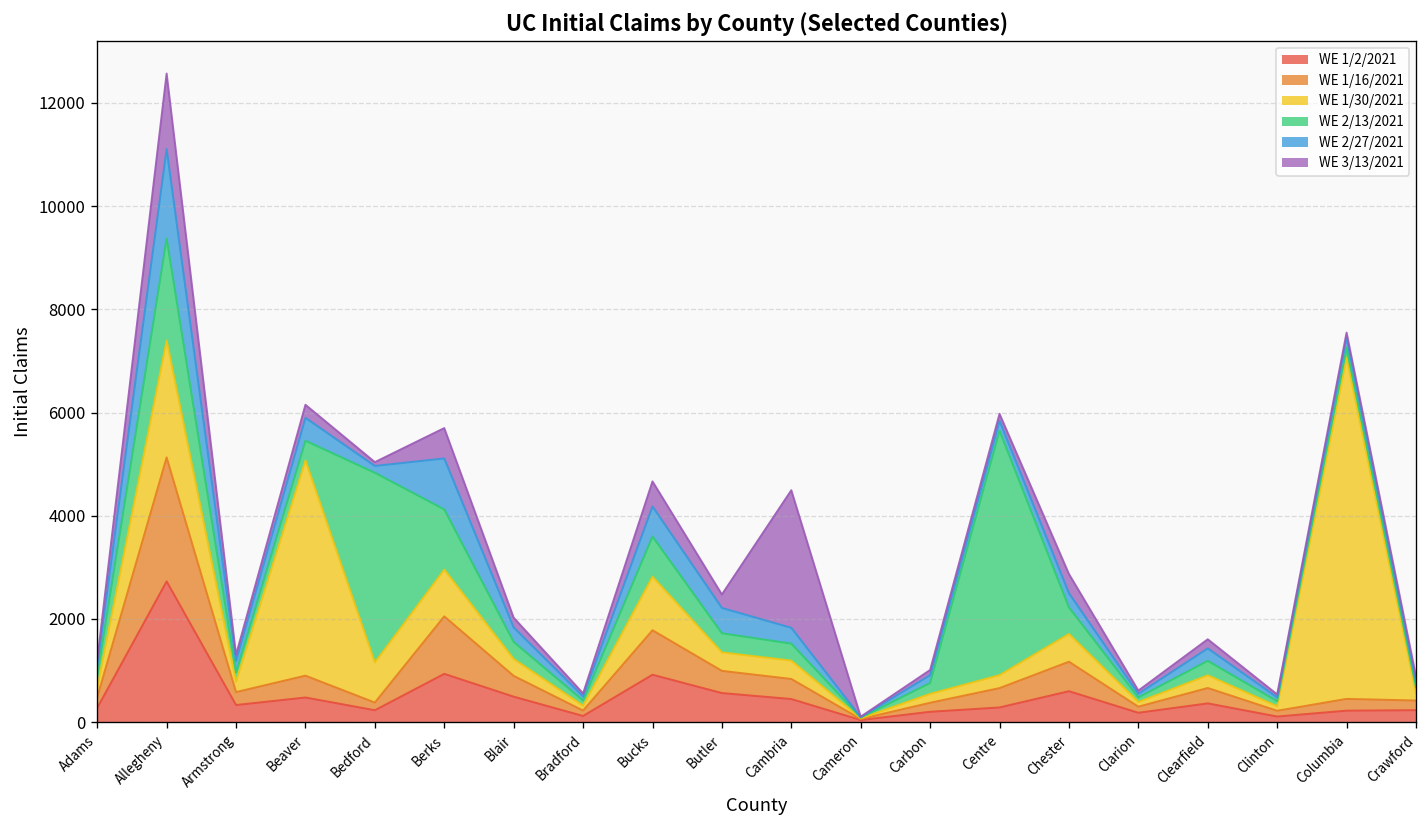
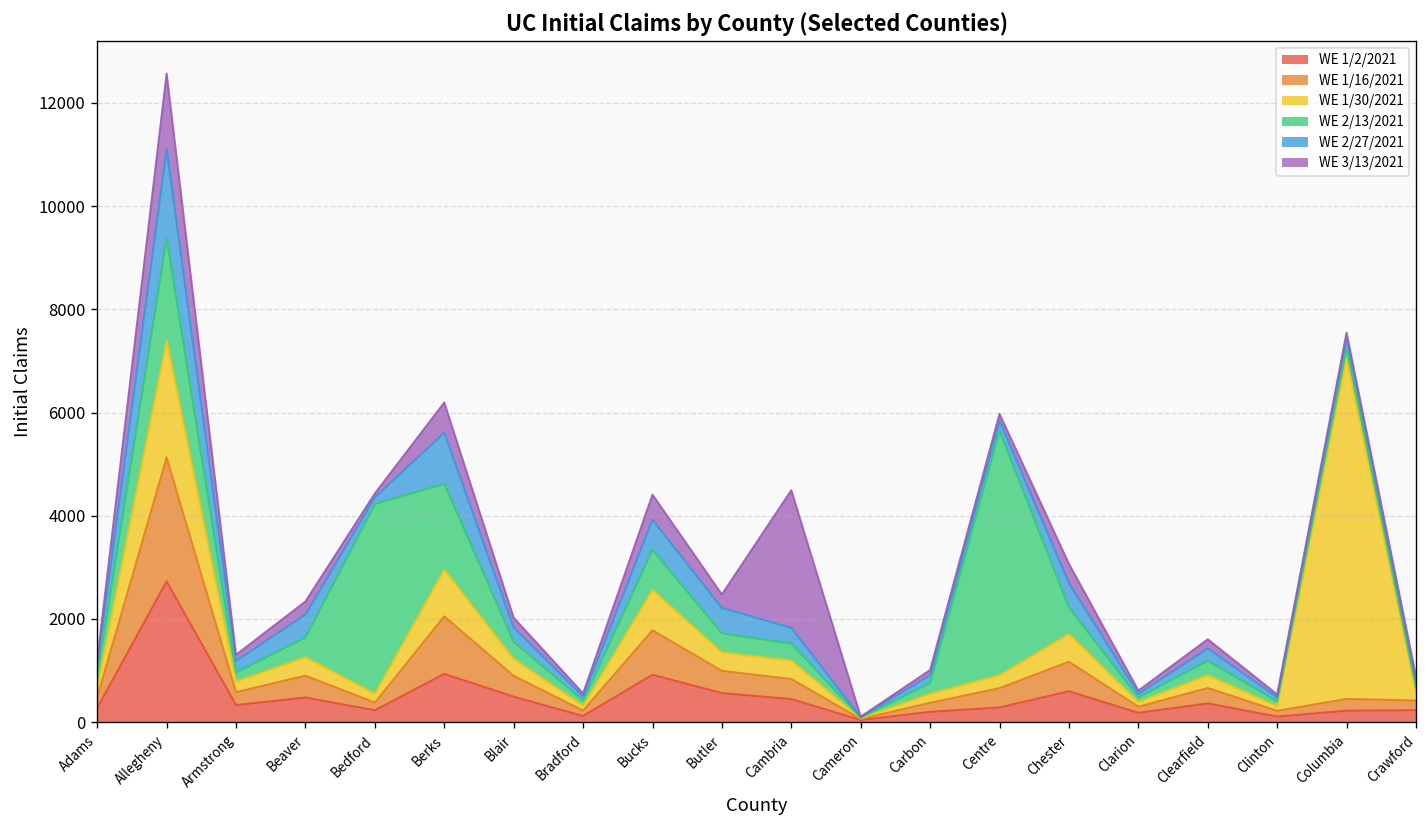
WE 1/30/2021, Beaver: 4200 -> 400
WE 1/30/2021, Bedford: 800 -> 200
WE 2/13/2021, Berks: 1200 -> 1700
WE 1/30/2021, Bucks: 1000 -> 800
WE 2/27/2021, Chester: 300 -> 500
